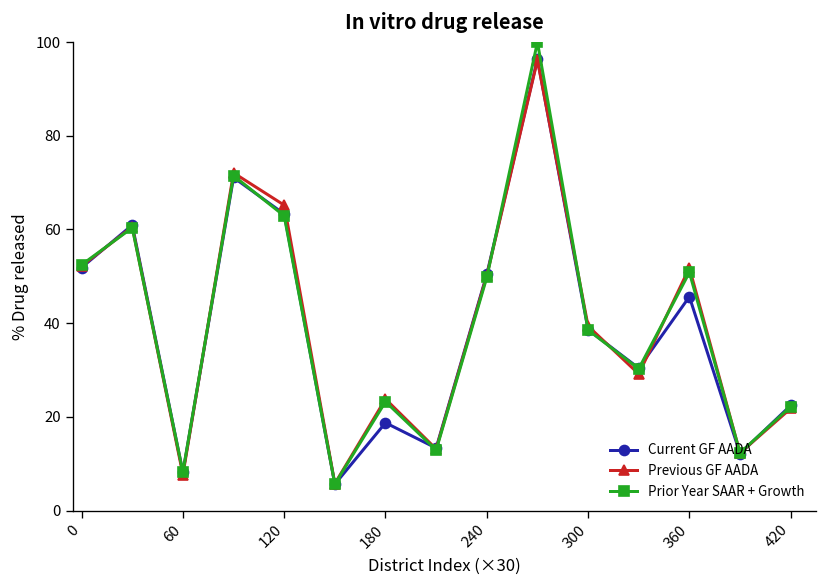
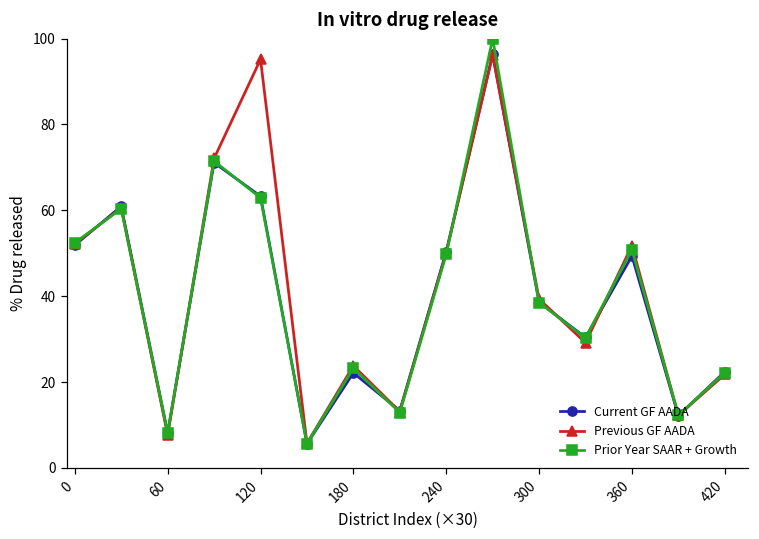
Previous GF AADA, 120: 65 -> 95
Current GF AADA, 180: 19 -> 22
Current GF AADA, 360: 46 -> 49
